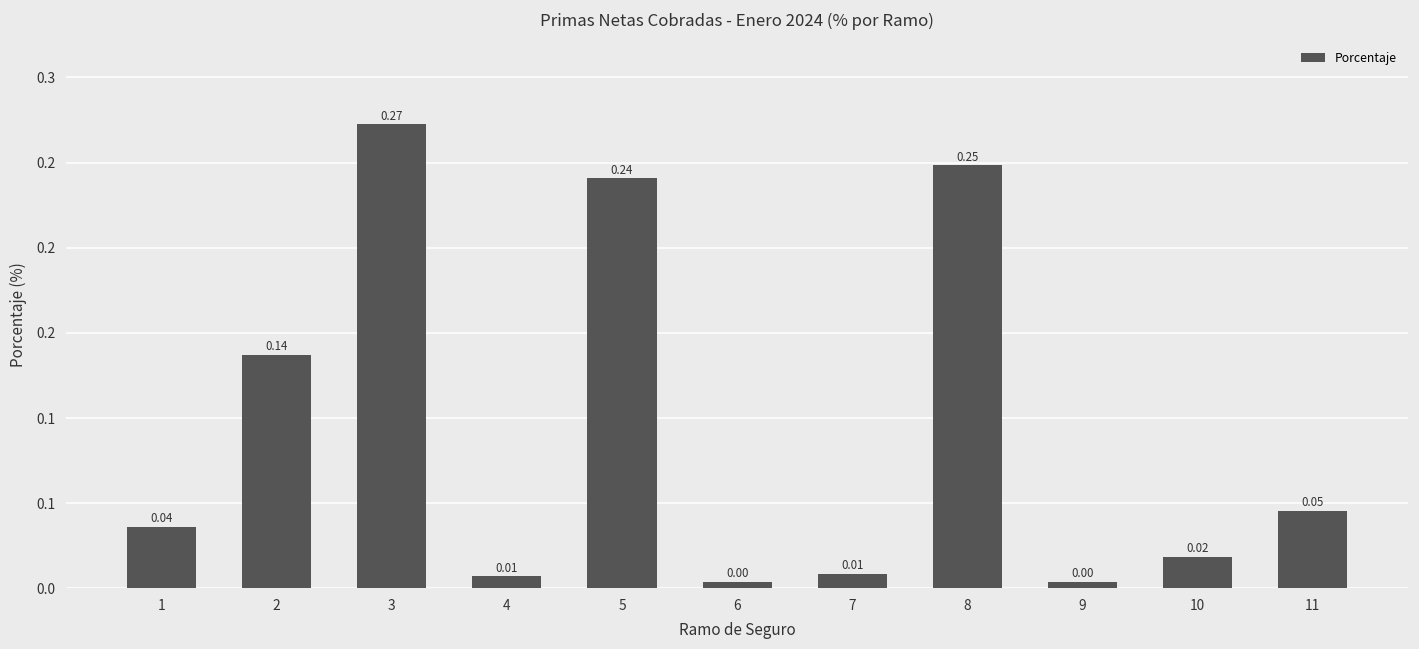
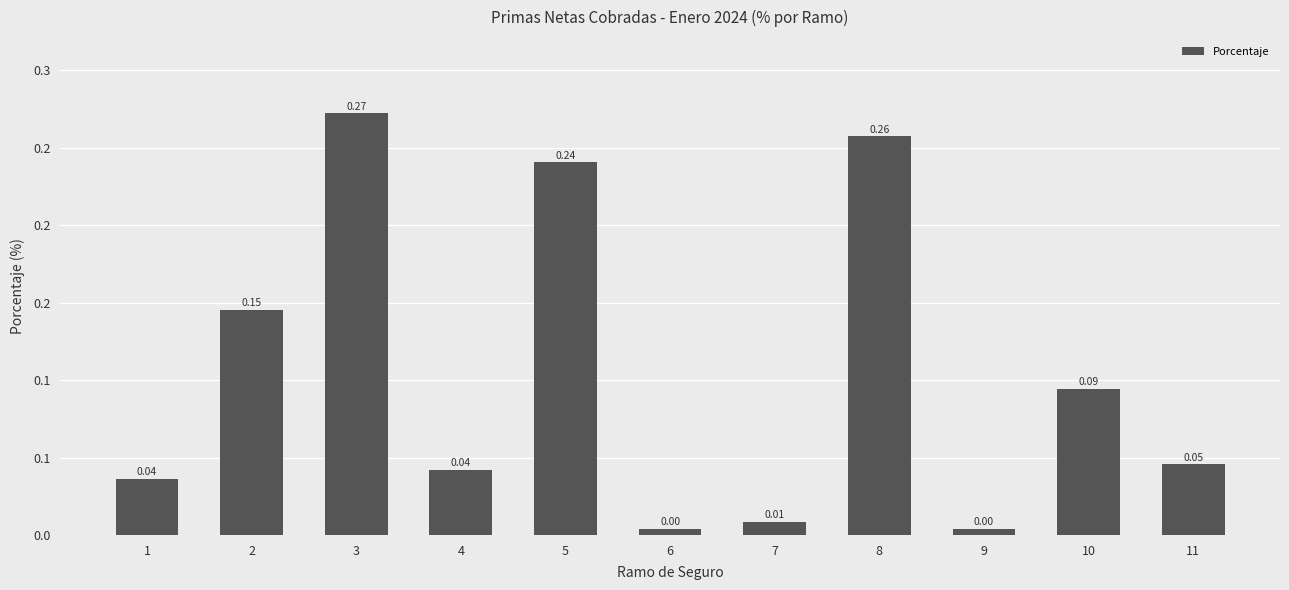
2: 0.14 -> 0.15
4: 0.01 -> 0.04
8: 0.25 -> 0.26
10: 0.02 -> 0.09
